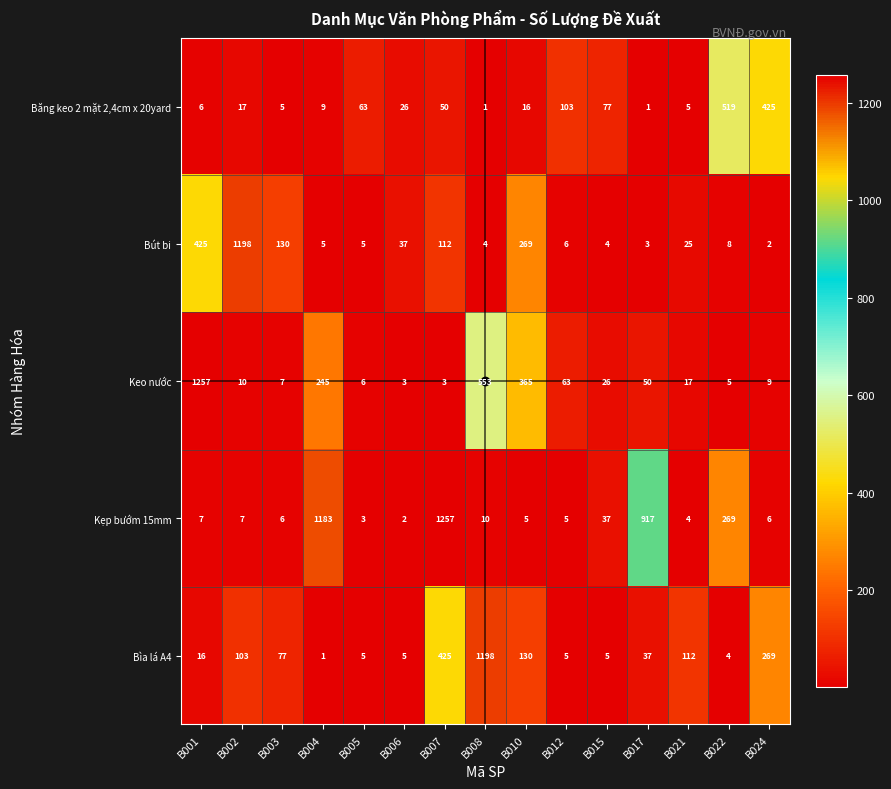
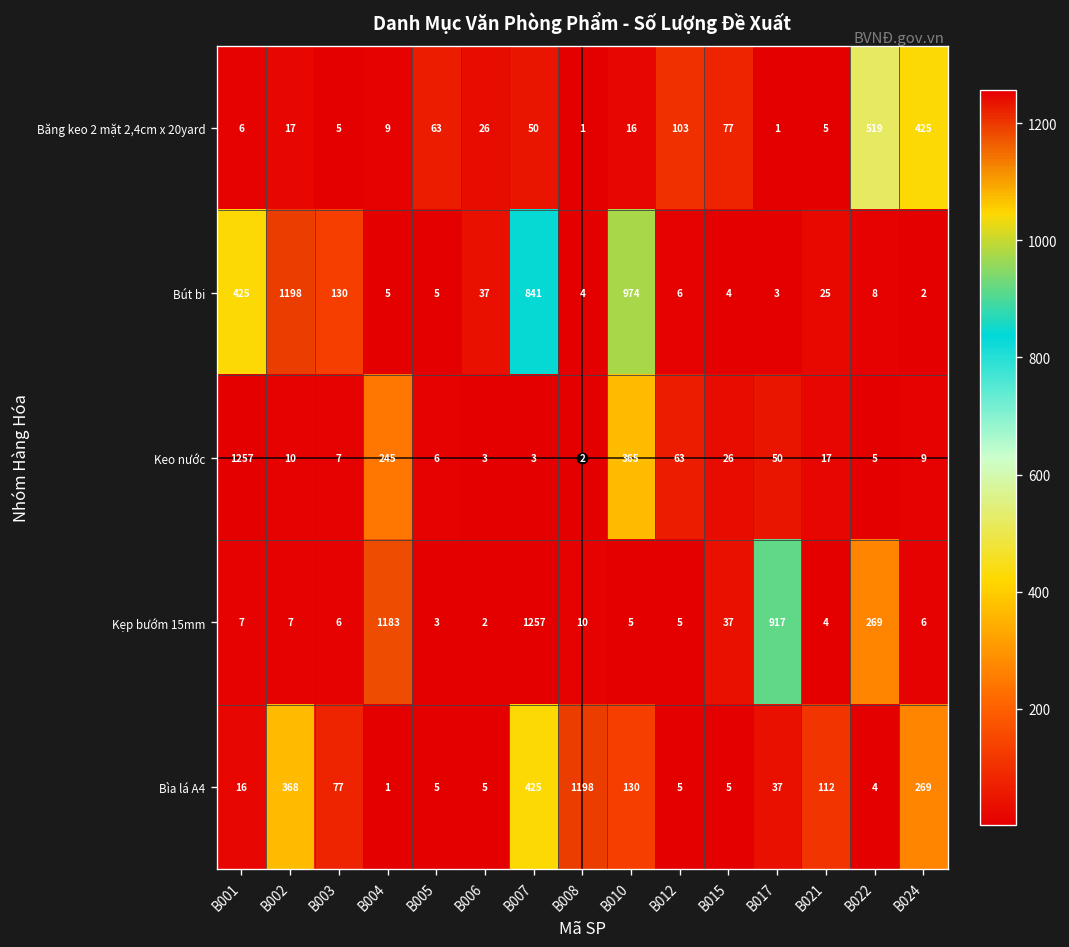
Bút bi, B007: 112 -> 841
Bút bi, B010: 269 -> 974
Keo nước, B008: 553 -> 2
Bìa lá A4, B002: 103 -> 368
